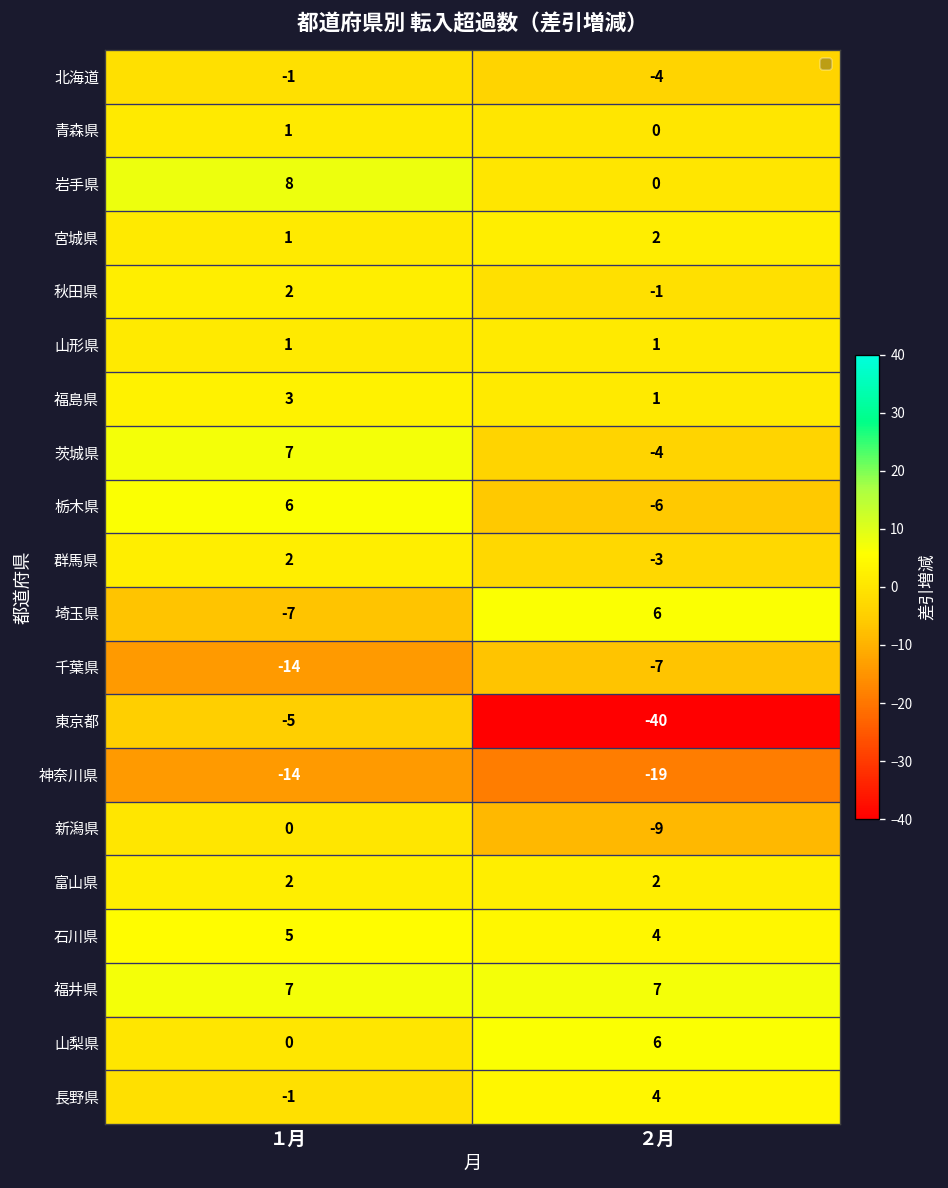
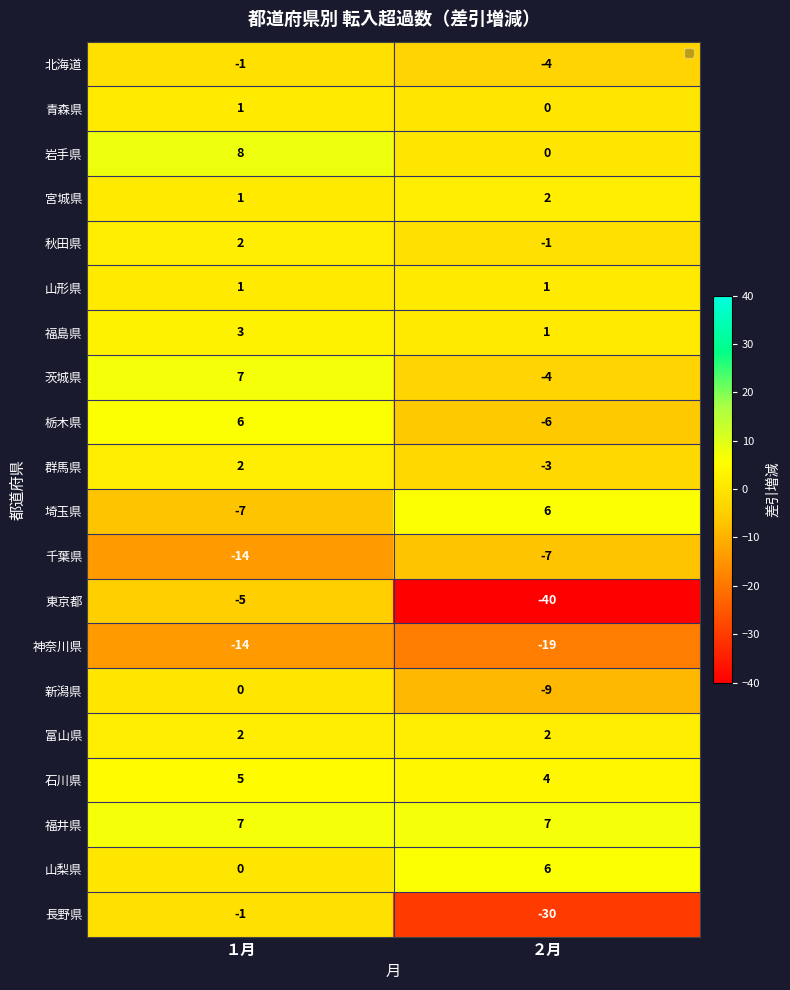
長野県, ２月: 4 -> -30
